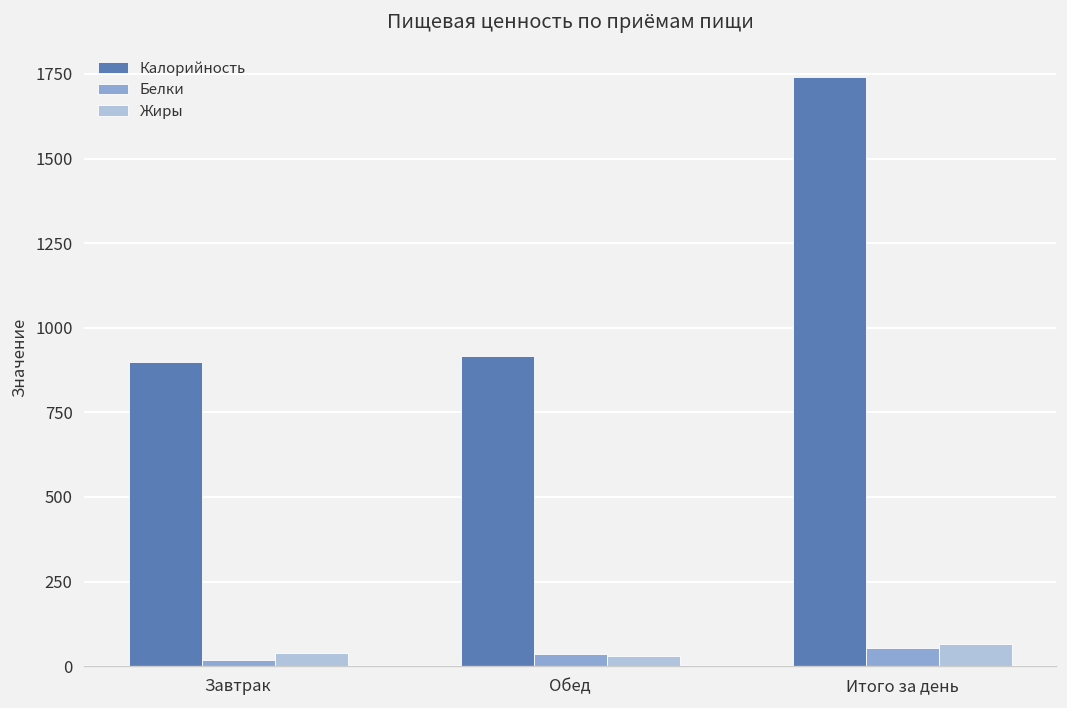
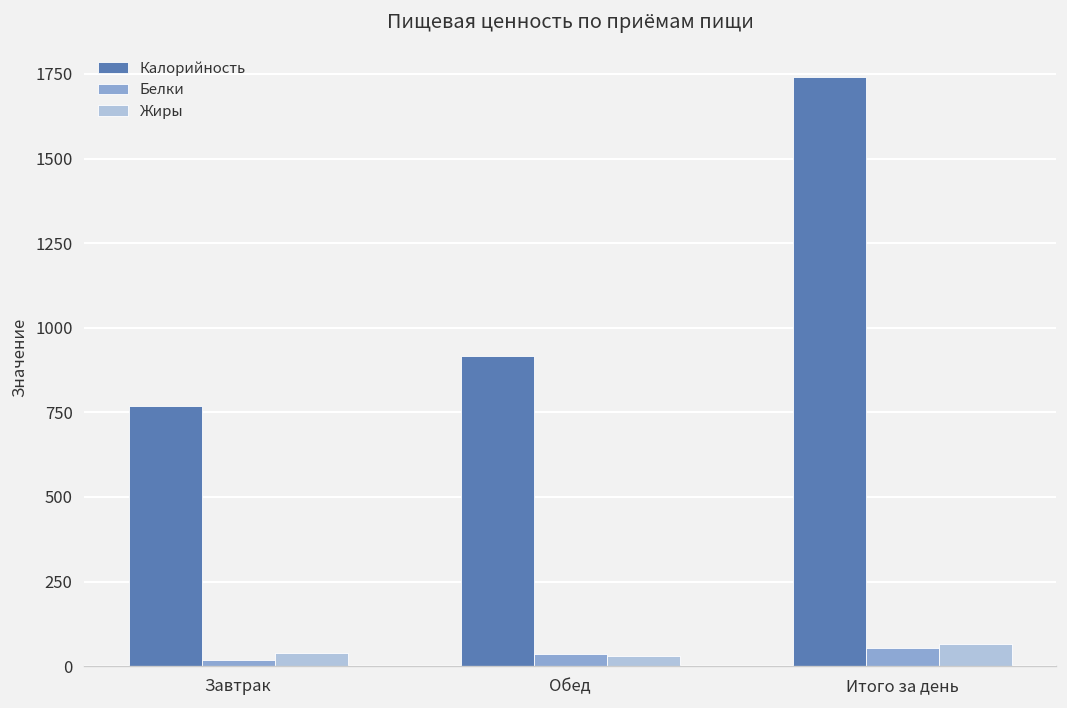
Калорийность, Завтрак: 900 -> 770
